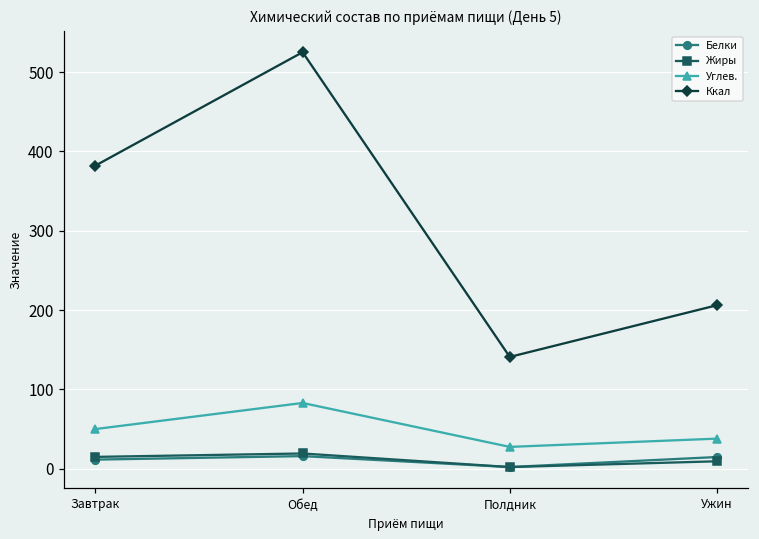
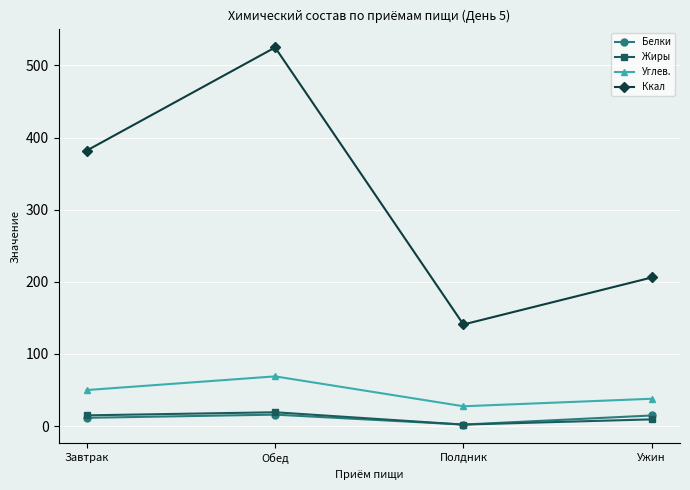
Углев., Обед: 80 -> 70
